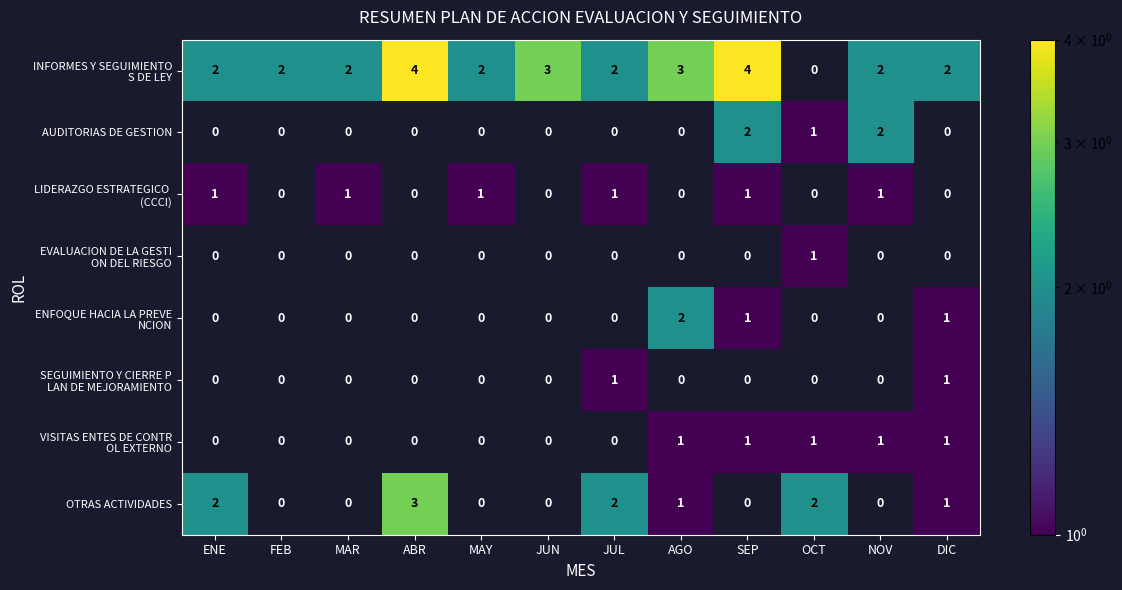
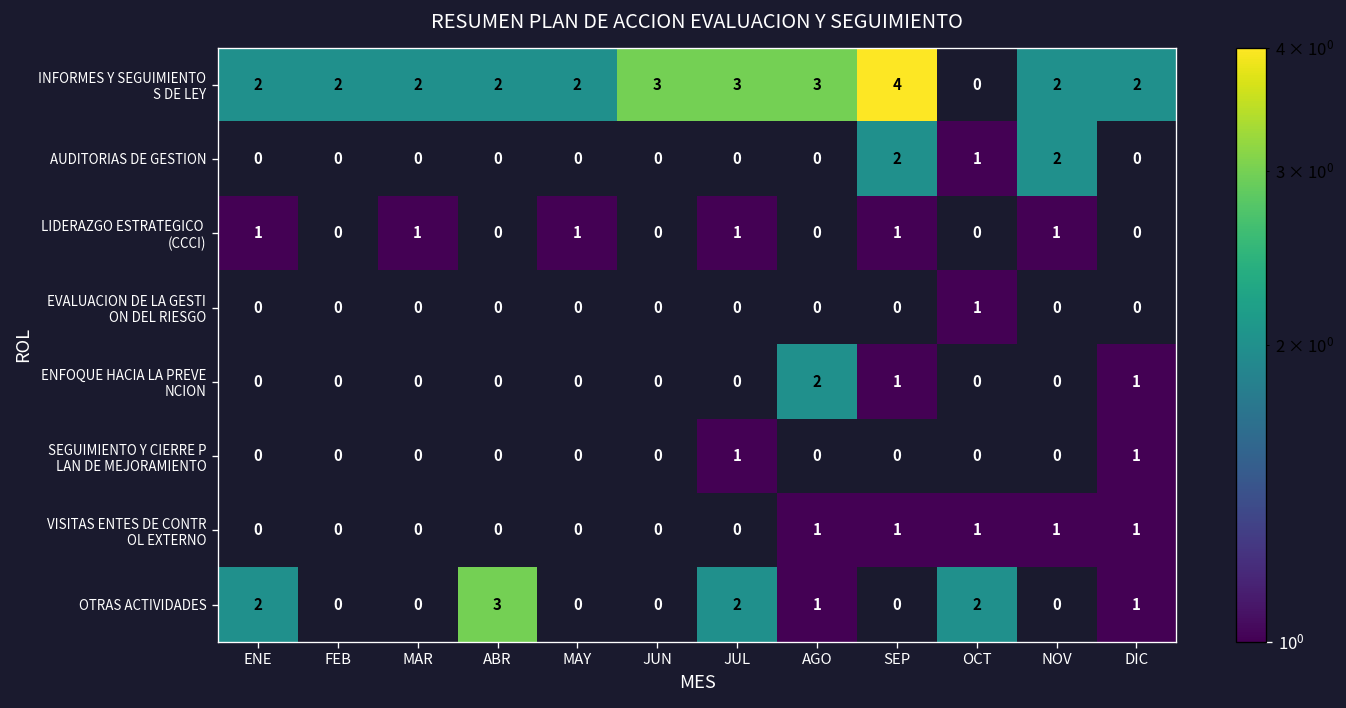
INFORMES Y SEGUIMIENTO S DE LEY, ABR: 4 -> 2
INFORMES Y SEGUIMIENTO S DE LEY, JUL: 2 -> 3
